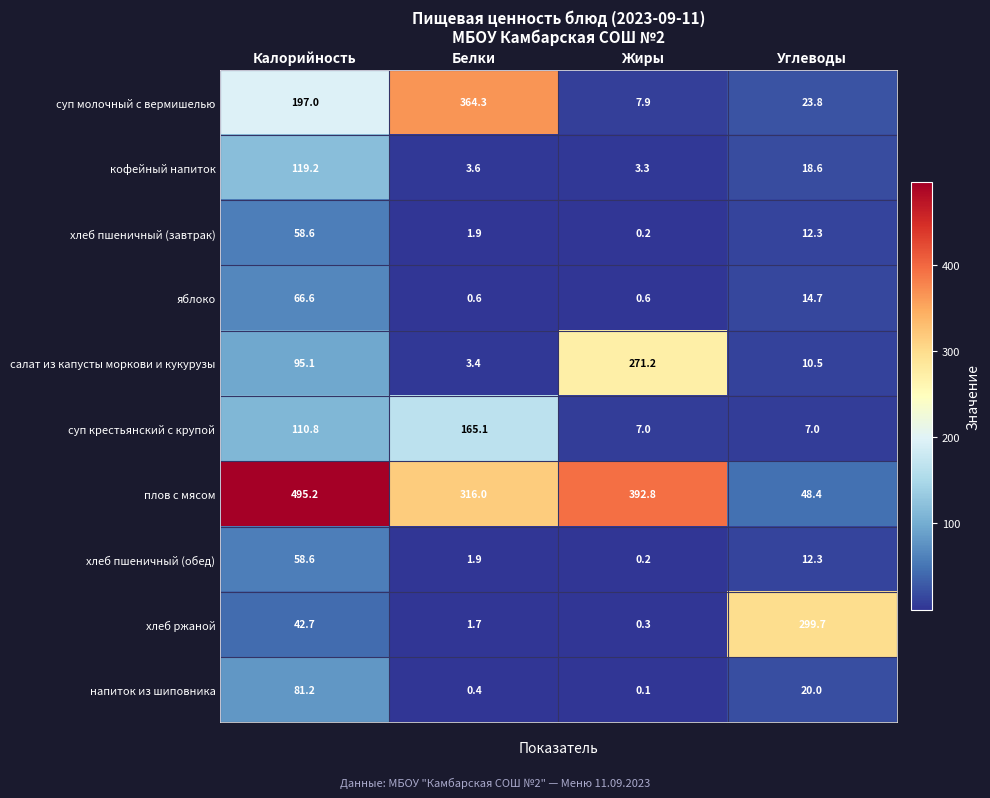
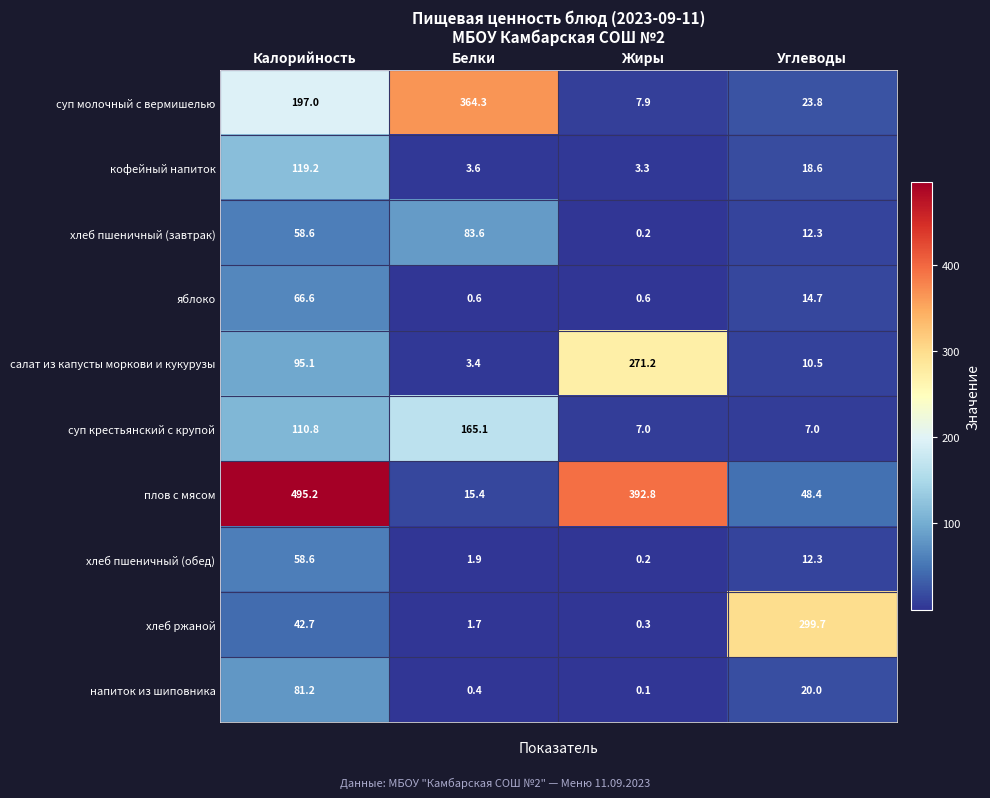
хлеб пшеничный (завтрак), Белки: 1.9 -> 83.6
плов с мясом, Белки: 316.0 -> 15.4
